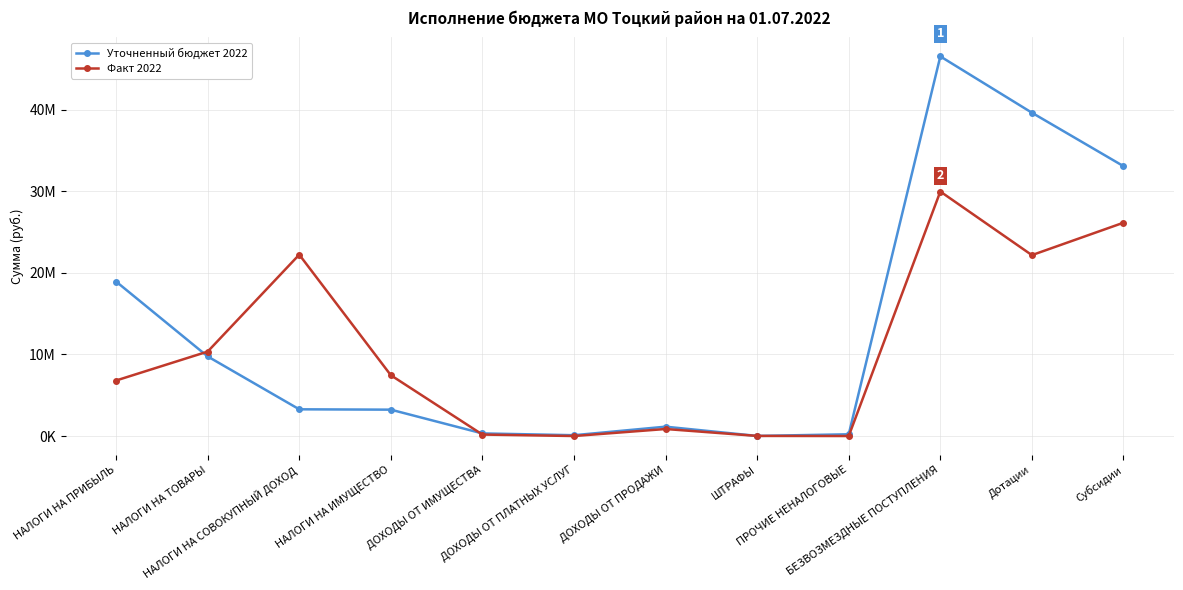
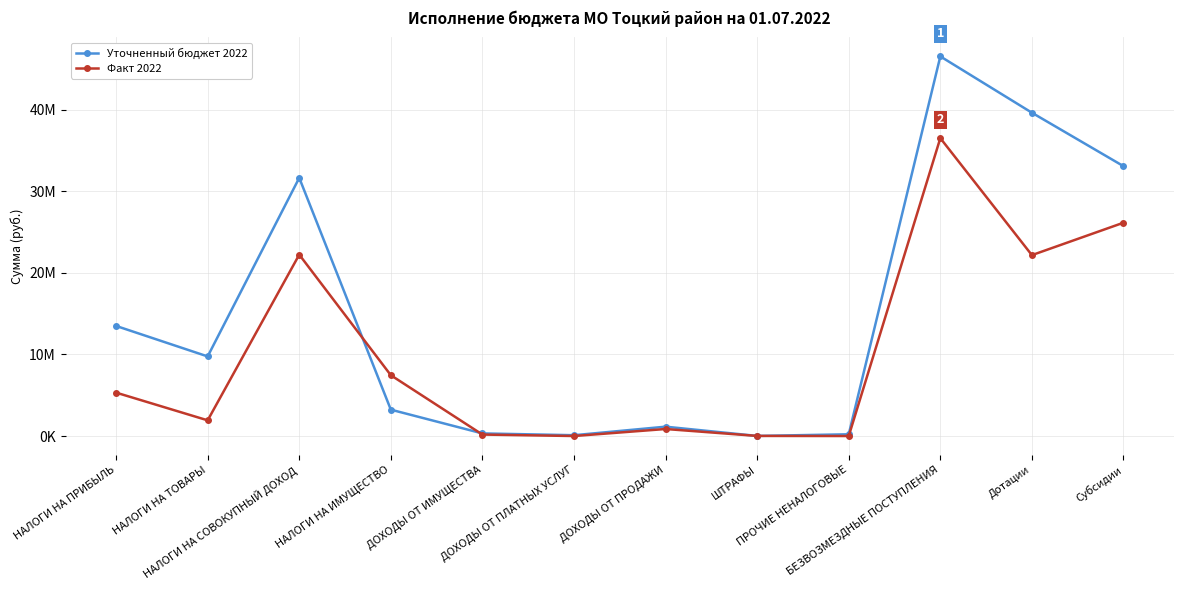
Уточненный бюджет 2022, НАЛОГИ НА ПРИБЫЛЬ: 19000000 -> 14000000
Факт 2022, НАЛОГИ НА ПРИБЫЛЬ: 7000000 -> 5000000
Факт 2022, НАЛОГИ НА ТОВАРЫ: 10000000 -> 2000000
Уточненный бюджет 2022, НАЛОГИ НА СОВОКУПНЫЙ ДОХОД: 3000000 -> 32000000
Факт 2022, БЕЗВОЗМЕЗДНЫЕ ПОСТУПЛЕНИЯ: 30000000 -> 37000000
